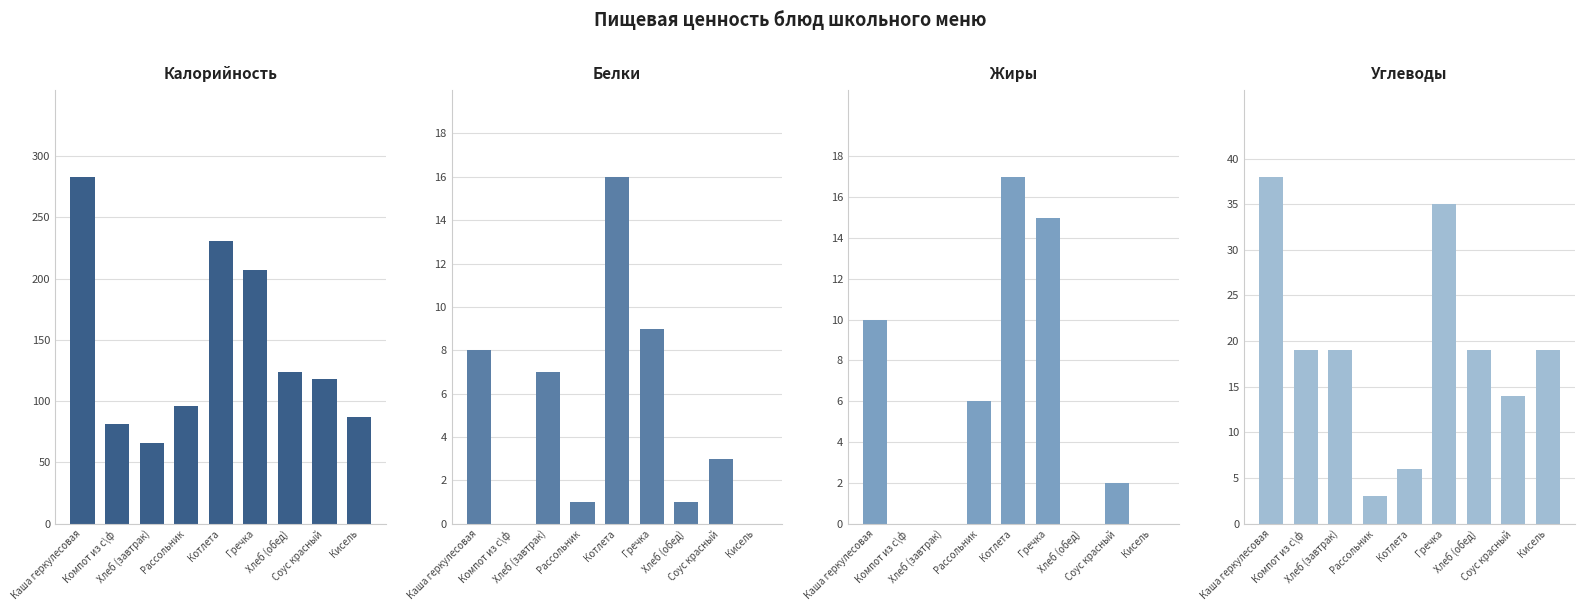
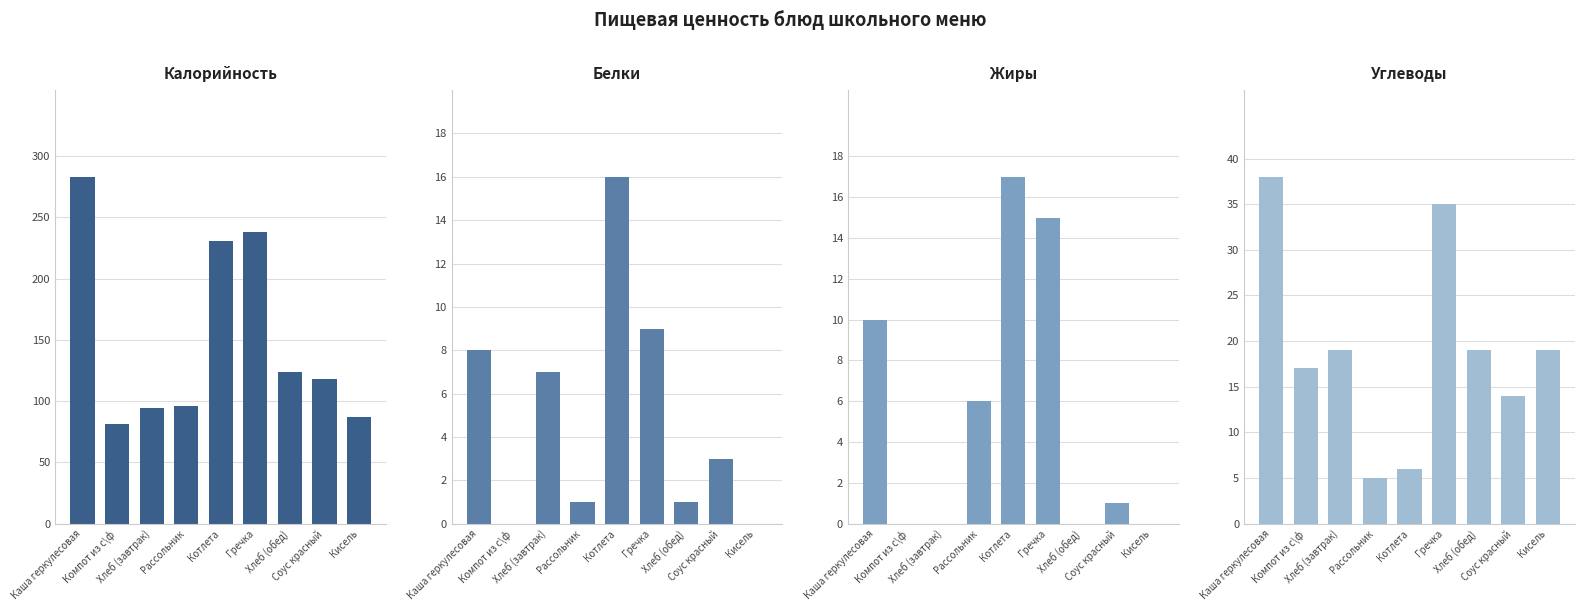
Калорийность, Хлеб (завтрак): 66 -> 94
Калорийность, Гречка: 207 -> 238
Жиры, Соус красный: 2 -> 1
Углеводы, Компот из с\ф: 19 -> 17
Углеводы, Рассольник: 3 -> 5
